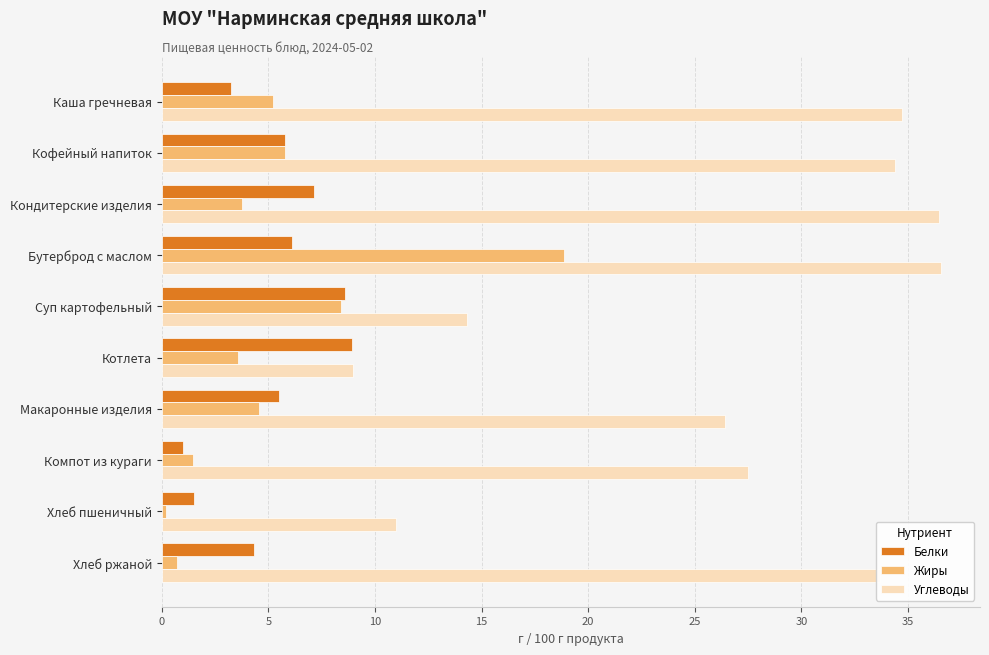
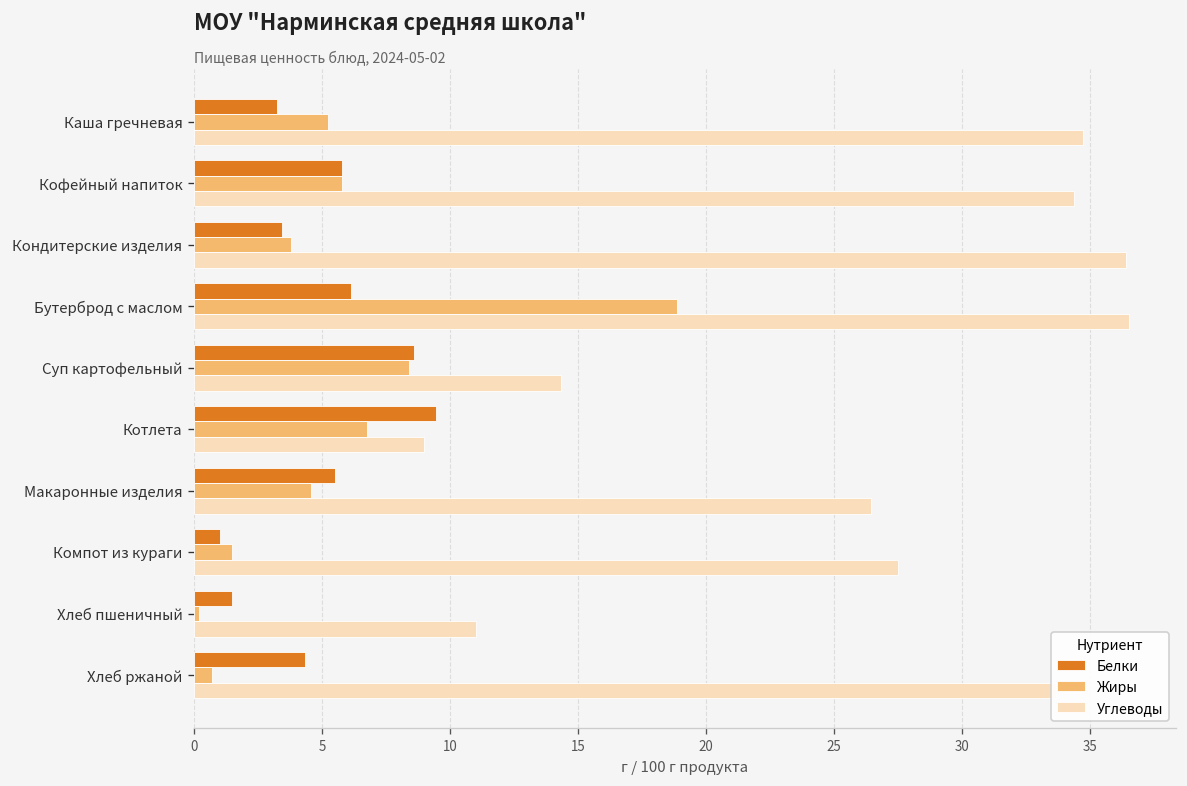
Белки, Кондитерские изделия: 7.2 -> 3.4
Белки, Котлета: 8.9 -> 9.5
Жиры, Котлета: 3.6 -> 6.7
